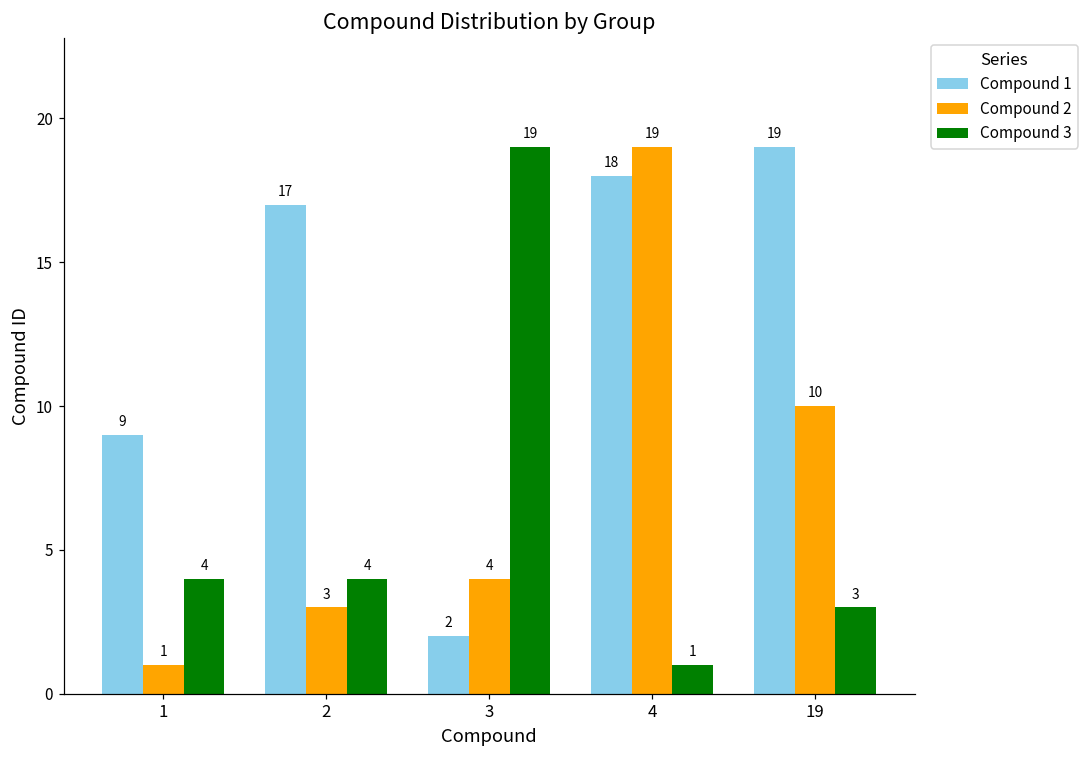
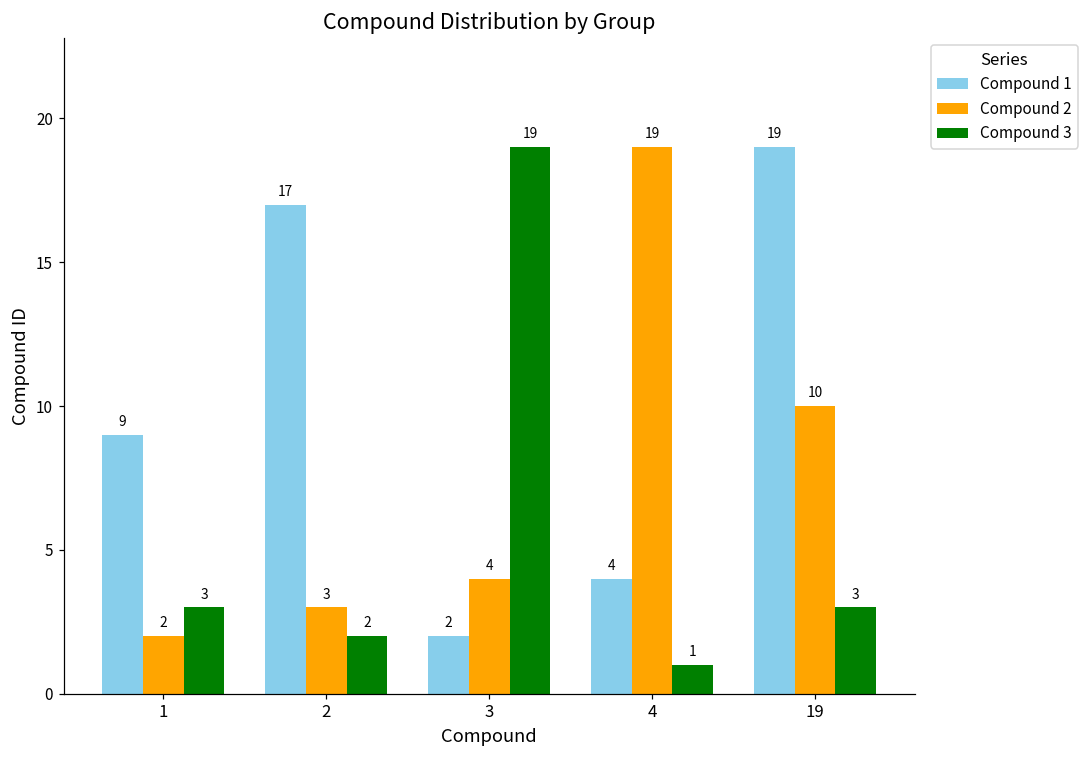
Compound 2, 1: 1 -> 2
Compound 3, 1: 4 -> 3
Compound 3, 2: 4 -> 2
Compound 1, 4: 18 -> 4
